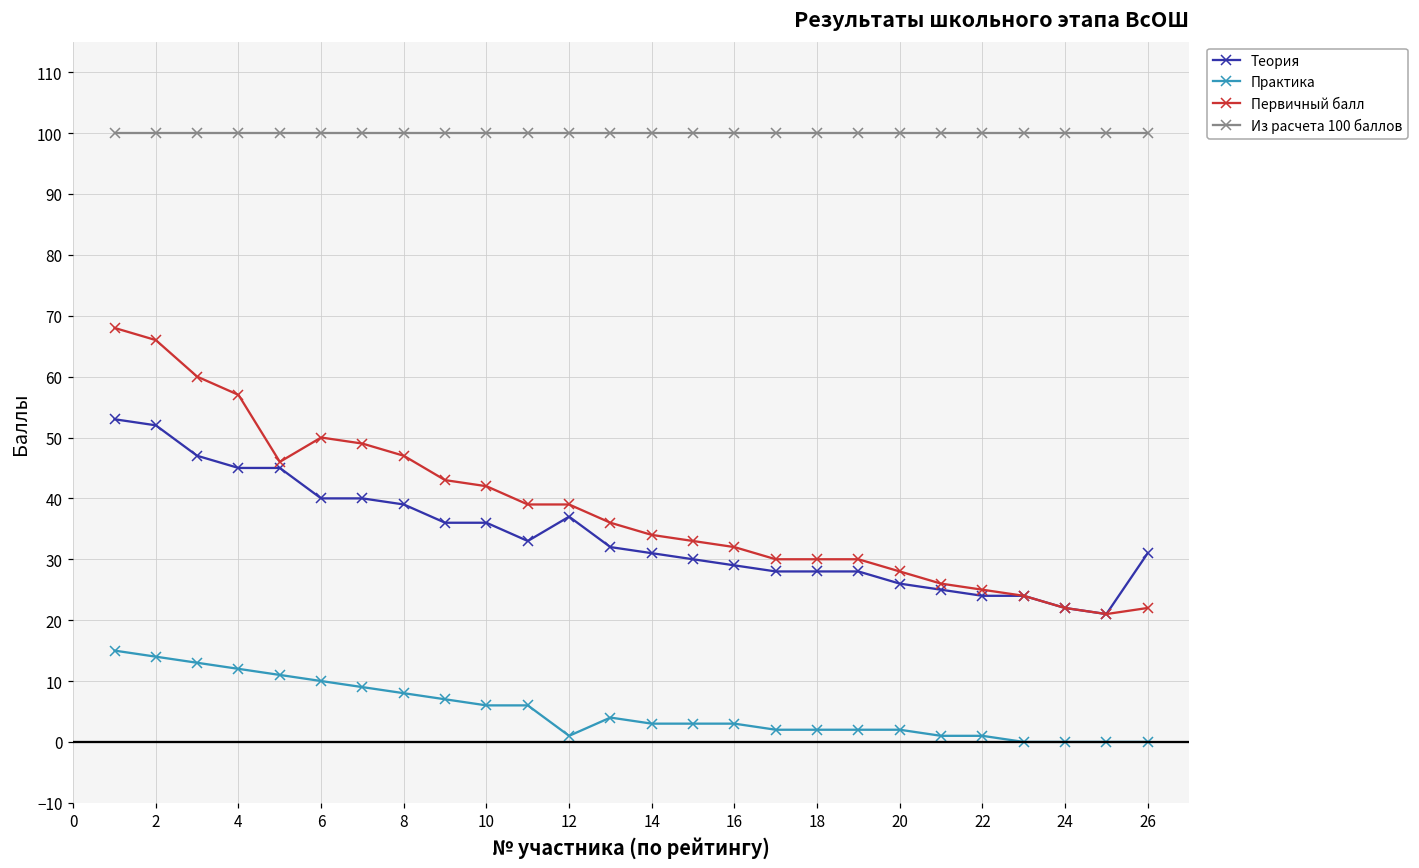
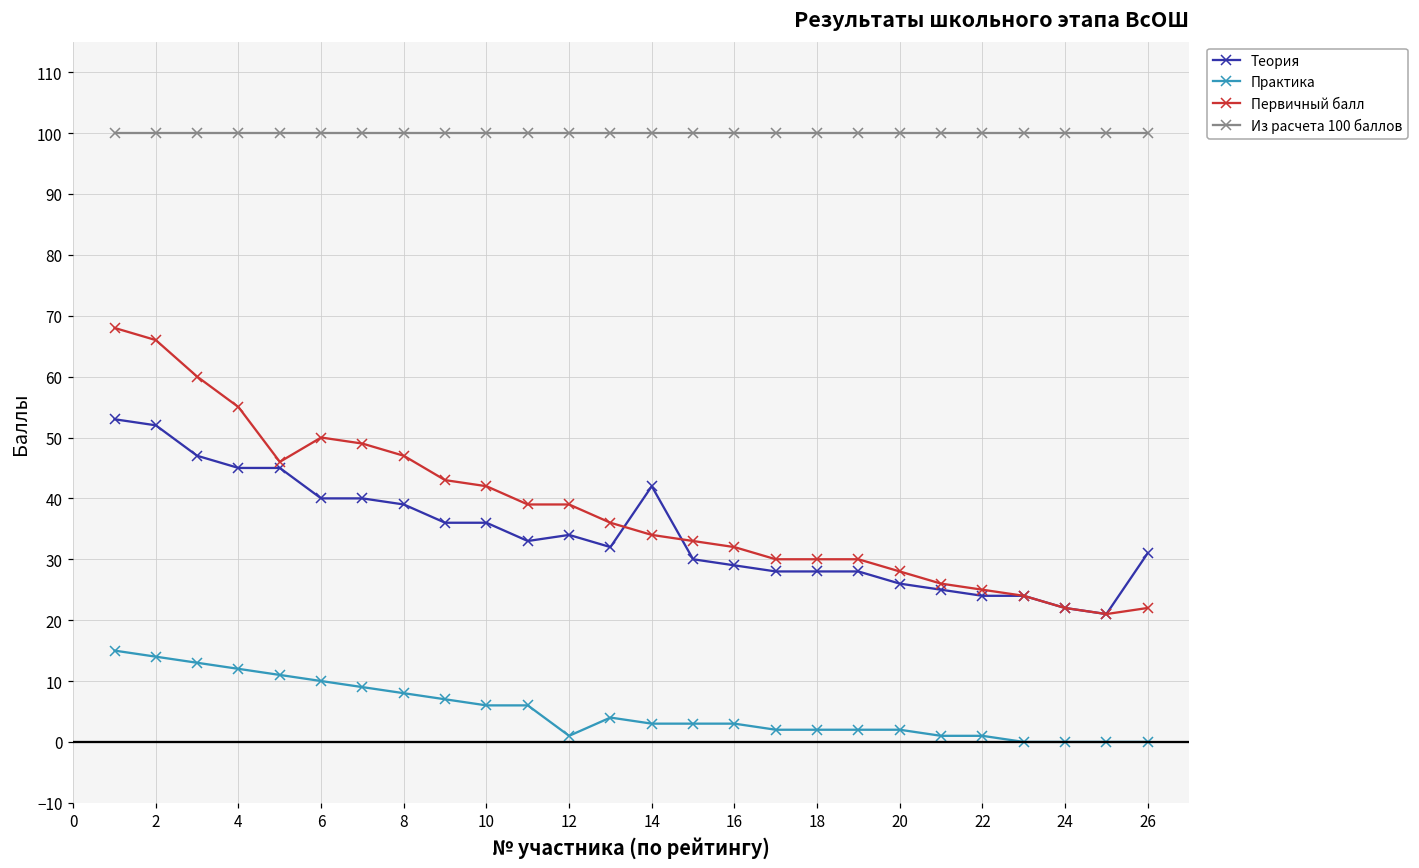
Первичный балл, 4: 57 -> 55
Теория, 12: 37 -> 34
Теория, 14: 31 -> 42
